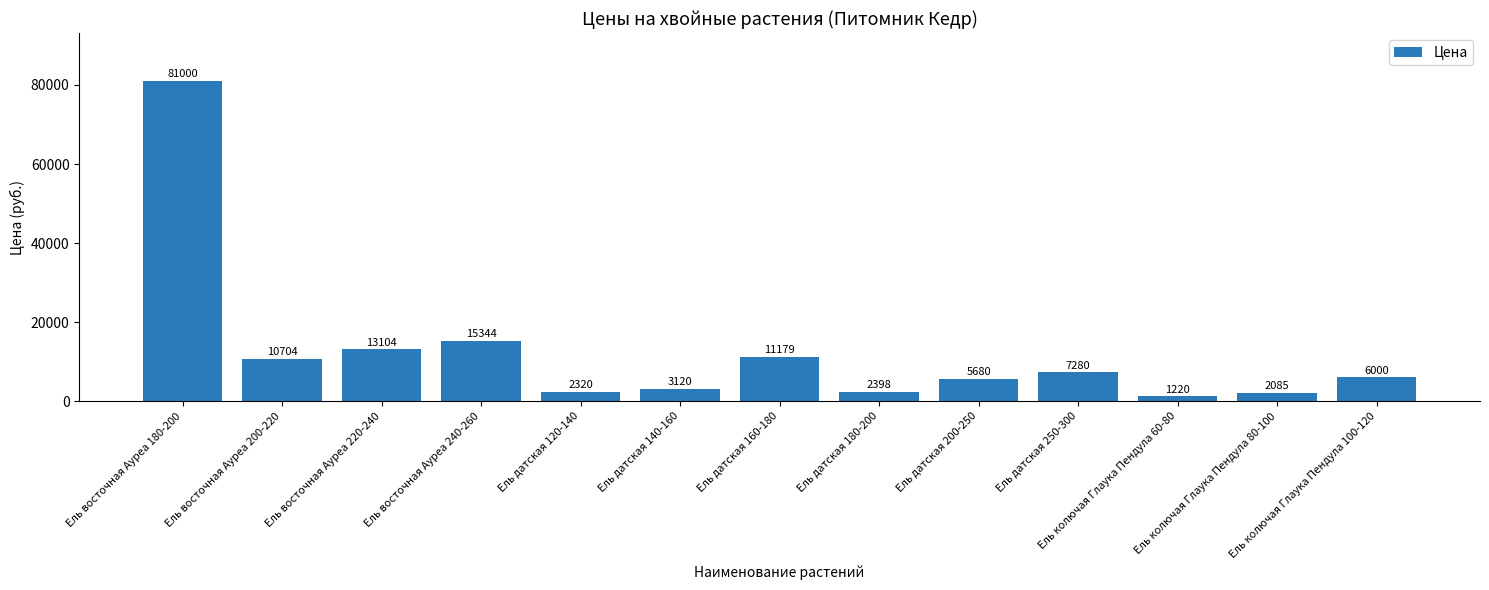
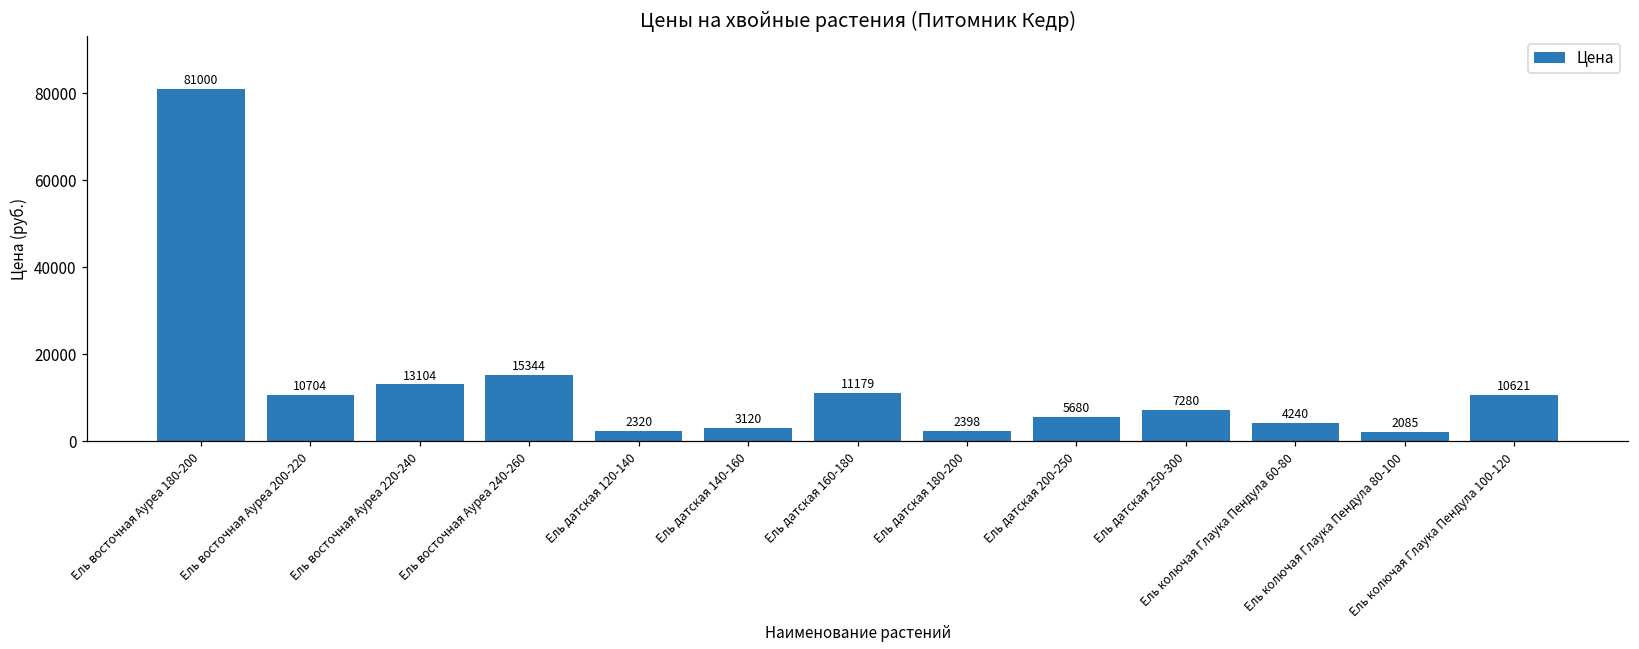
Ель колючая Глаука Пендула 60-80: 1220 -> 4240
Ель колючая Глаука Пендула 100-120: 6000 -> 10621
